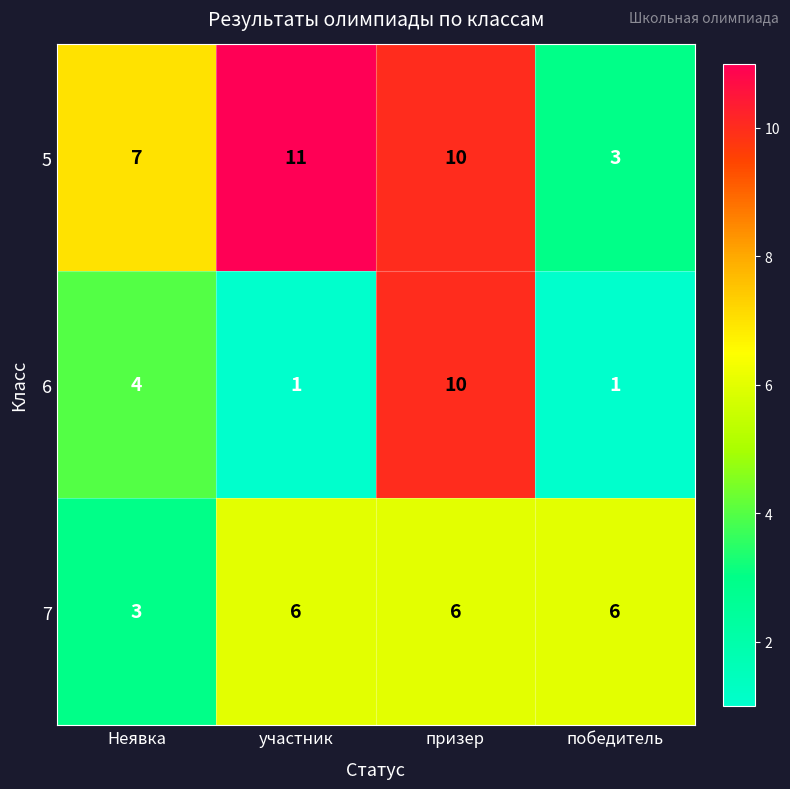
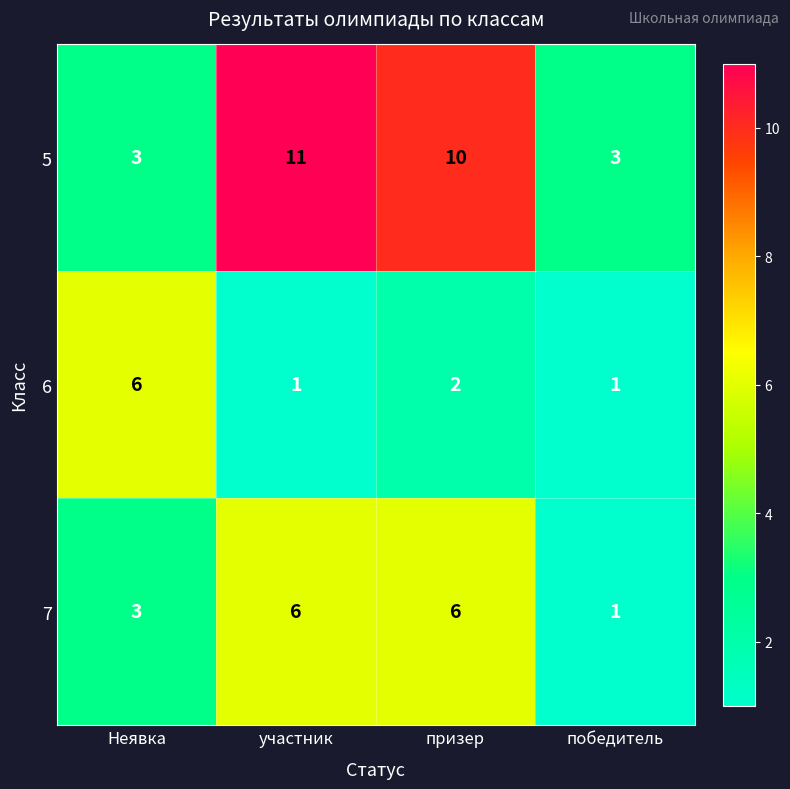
5, Неявка: 7 -> 3
6, Неявка: 4 -> 6
6, призер: 10 -> 2
7, победитель: 6 -> 1
